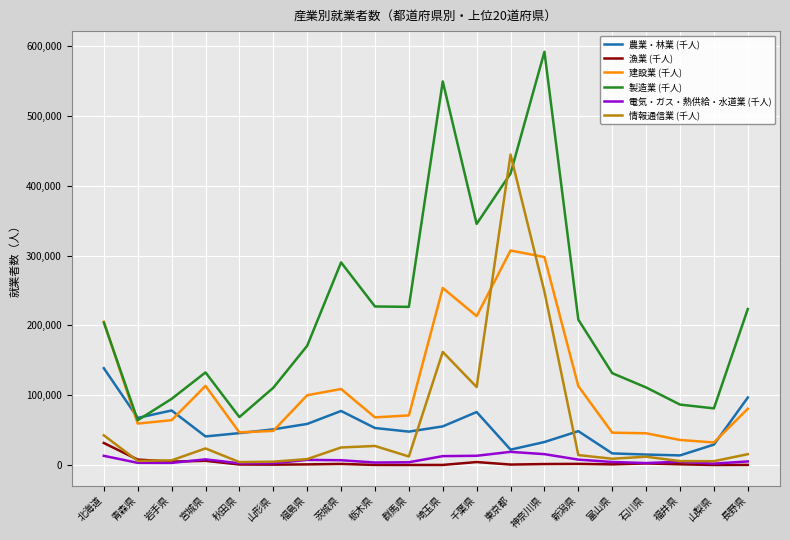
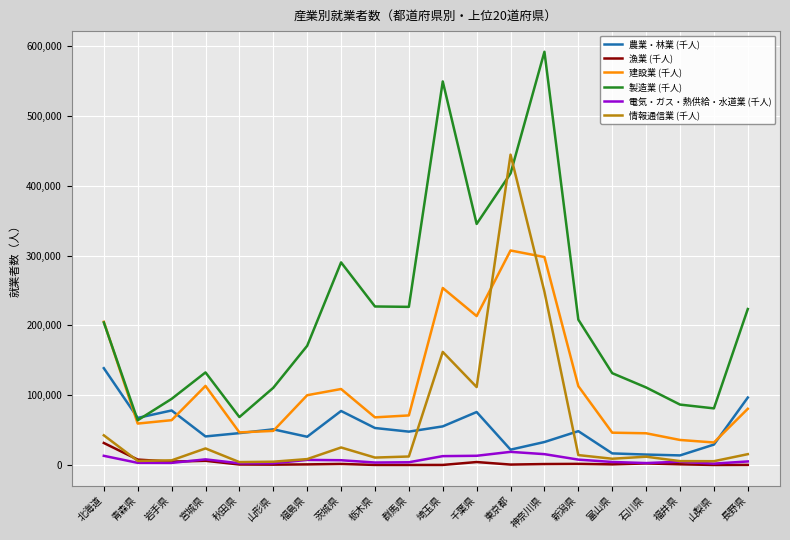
農業・林業 (千人), 福島県: 60,000 -> 40,000
情報通信業 (千人), 栃木県: 30,000 -> 10,000
